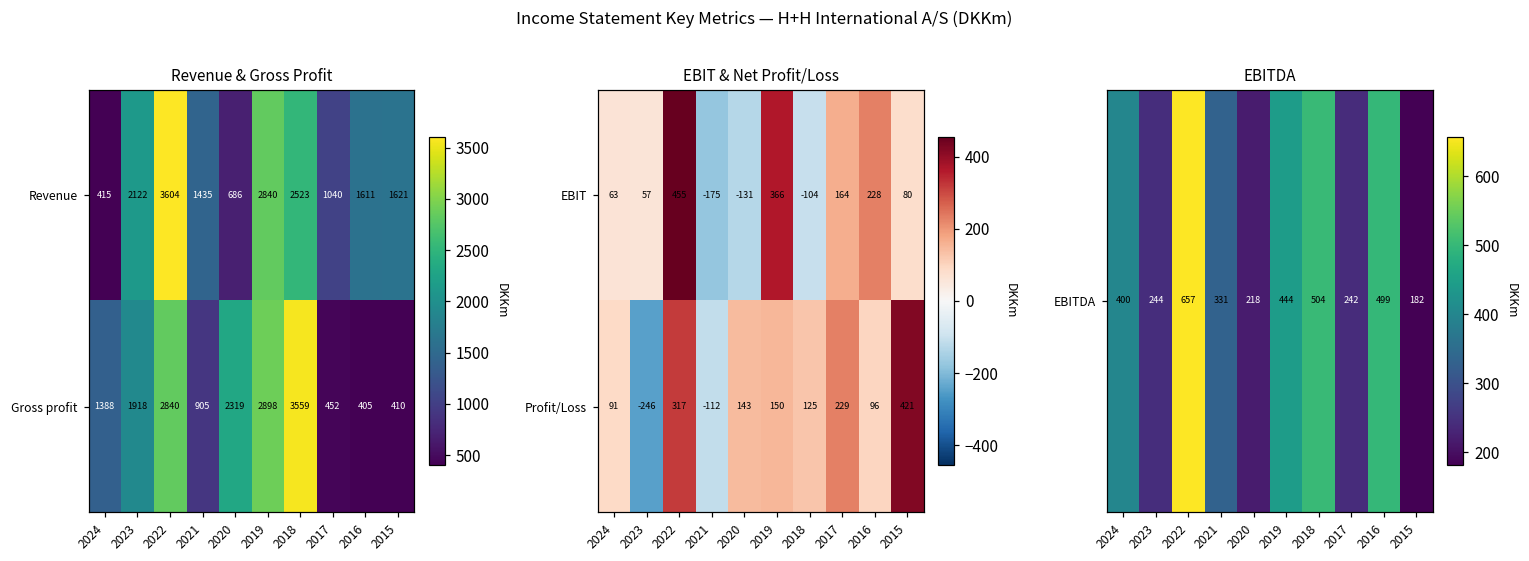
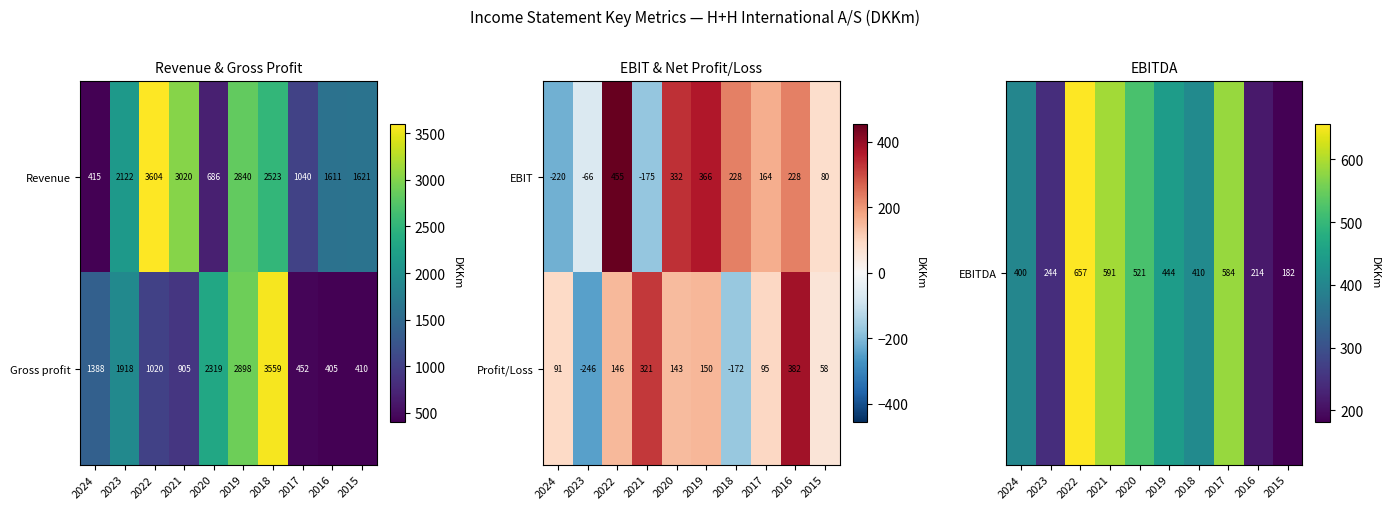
Revenue & Gross Profit, Revenue, 2021: 1435 -> 3020
Revenue & Gross Profit, Gross profit, 2022: 2840 -> 1020
EBIT & Net Profit/Loss, EBIT, 2024: 63 -> -220
EBIT & Net Profit/Loss, EBIT, 2023: 57 -> -66
EBIT & Net Profit/Loss, EBIT, 2020: -131 -> 332
EBIT & Net Profit/Loss, EBIT, 2018: -104 -> 228
EBIT & Net Profit/Loss, Profit/Loss, 2022: 317 -> 146
EBIT & Net Profit/Loss, Profit/Loss, 2021: -112 -> 321
EBIT & Net Profit/Loss, Profit/Loss, 2018: 125 -> -172
EBIT & Net Profit/Loss, Profit/Loss, 2017: 229 -> 95
EBIT & Net Profit/Loss, Profit/Loss, 2016: 96 -> 382
EBIT & Net Profit/Loss, Profit/Loss, 2015: 421 -> 58
EBITDA, EBITDA, 2021: 331 -> 591
EBITDA, EBITDA, 2020: 218 -> 521
EBITDA, EBITDA, 2018: 504 -> 410
EBITDA, EBITDA, 2017: 242 -> 584
EBITDA, EBITDA, 2016: 499 -> 214
